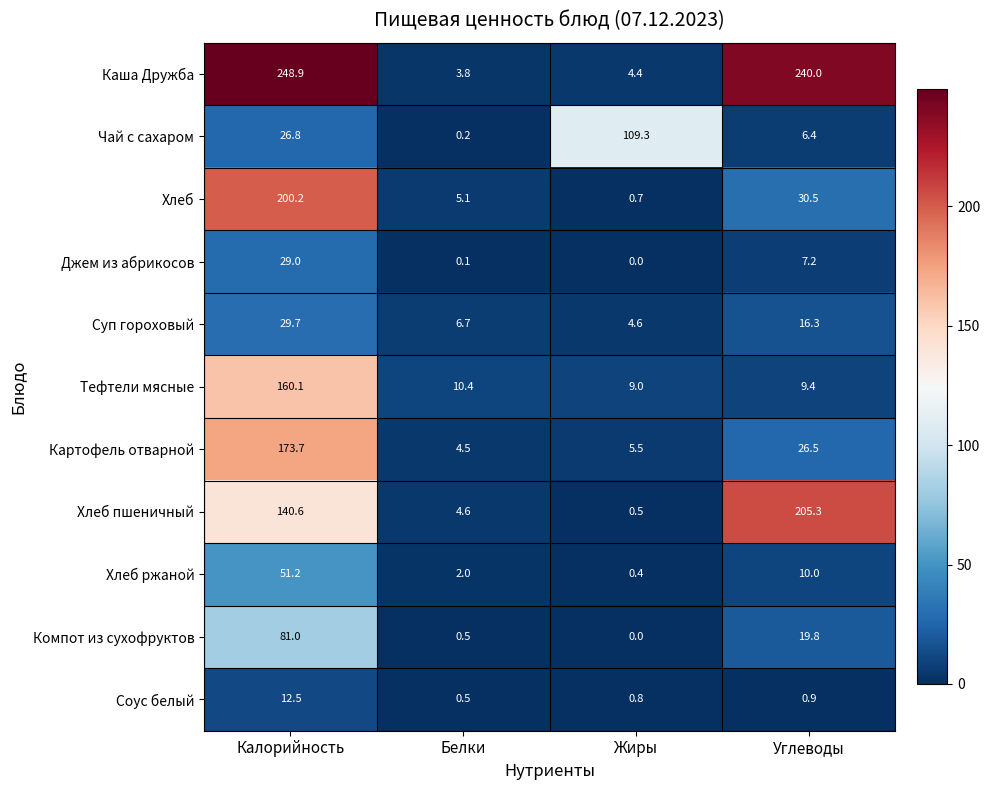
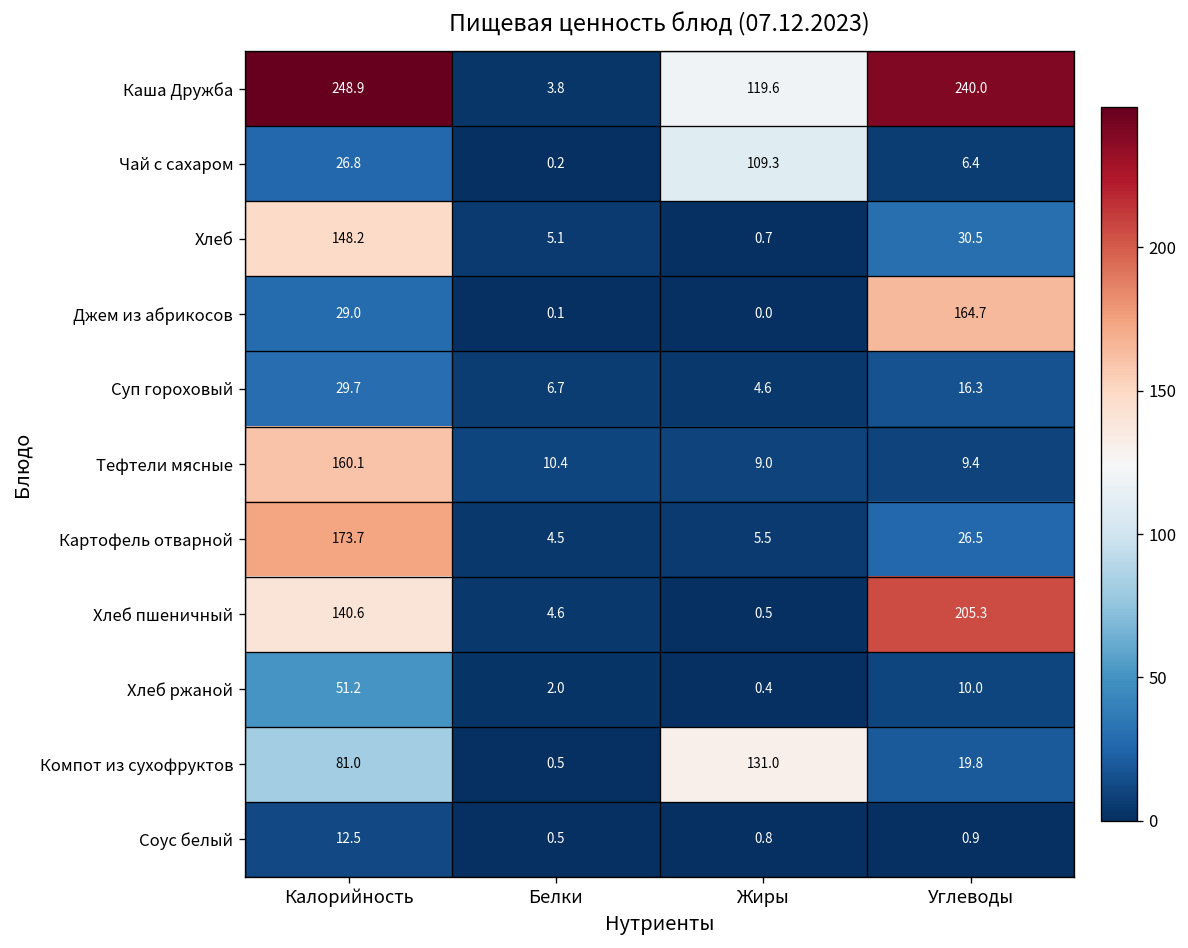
Каша Дружба, Жиры: 4.4 -> 119.6
Хлеб, Калорийность: 200.2 -> 148.2
Джем из абрикосов, Углеводы: 7.2 -> 164.7
Компот из сухофруктов, Жиры: 0.0 -> 131.0
